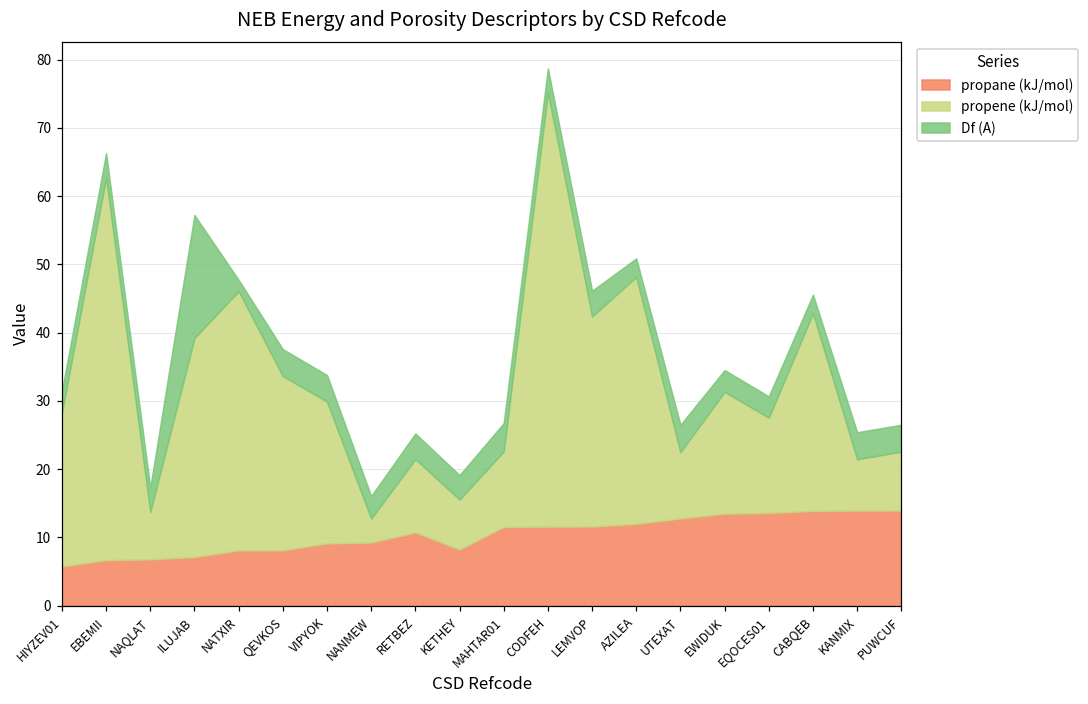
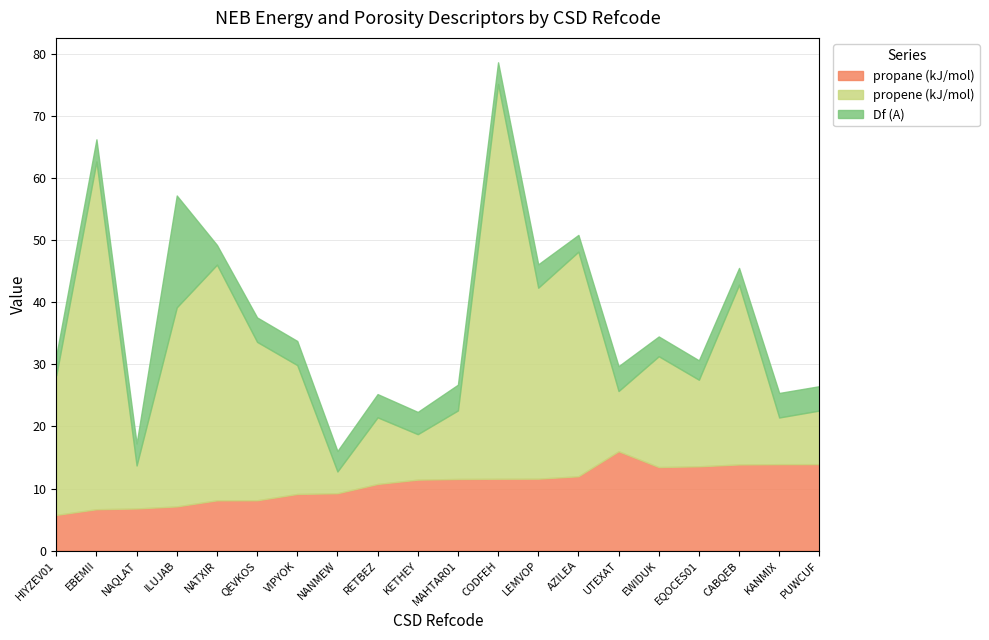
Df (A), NATXIR: 2 -> 3
propane (kJ/mol), KETHEY: 8 -> 11
propane (kJ/mol), UTEXAT: 13 -> 16
